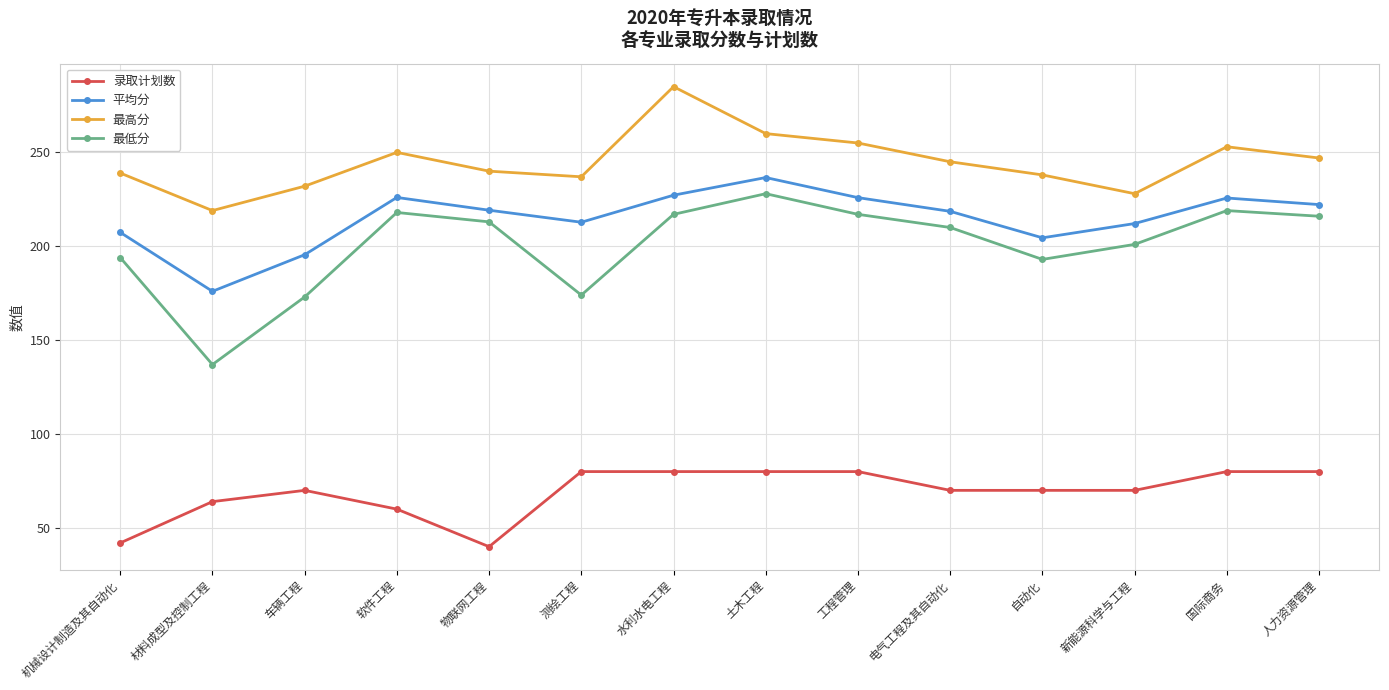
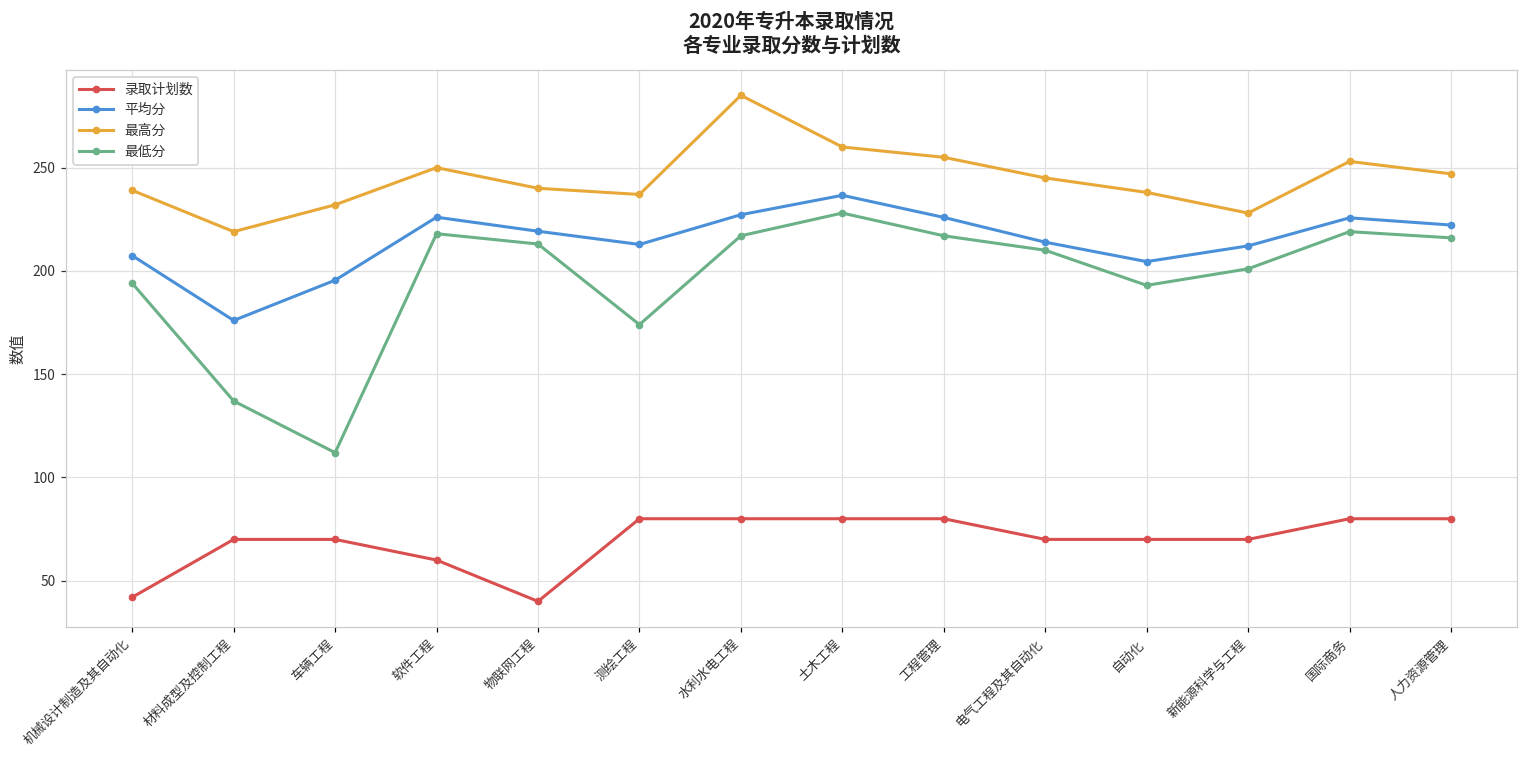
录取计划数, 材料成型及控制工程: 64 -> 70
最低分, 车辆工程: 173 -> 112
平均分, 电气工程及其自动化: 219 -> 214
